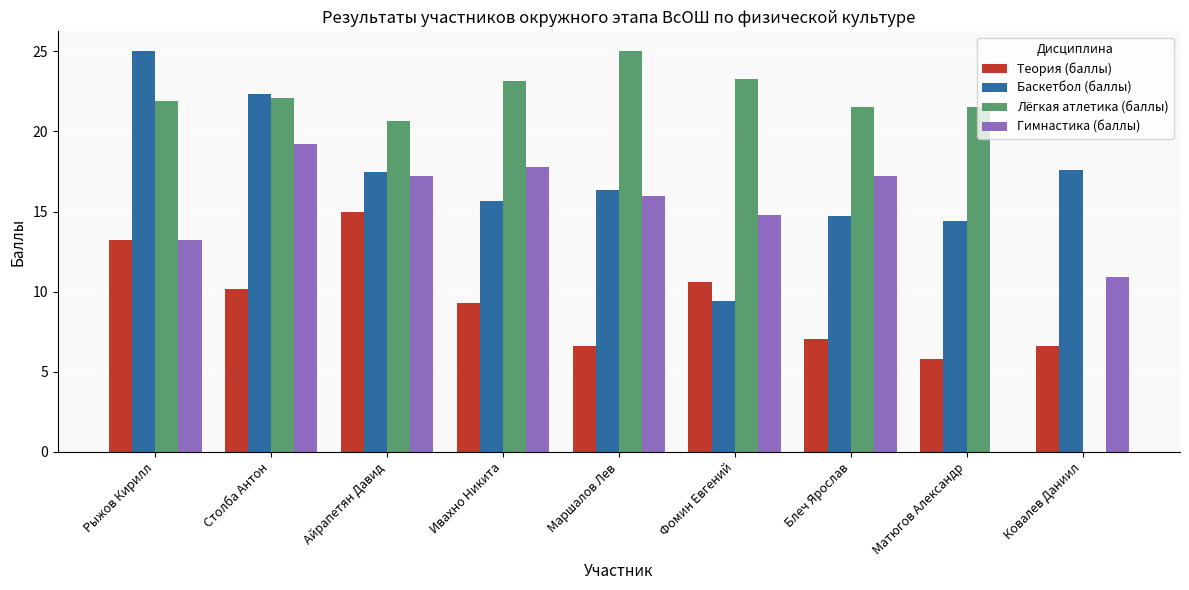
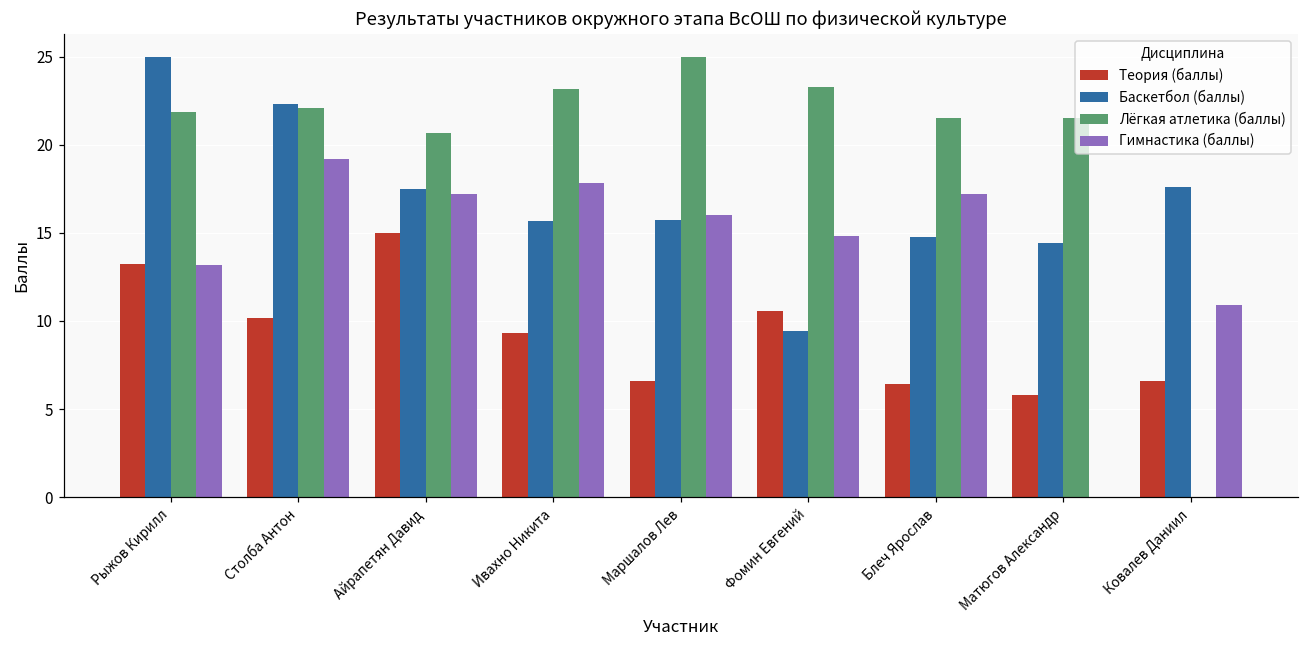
Баскетбол (баллы), Маршалов Лев: 16.3 -> 15.7
Теория (баллы), Блеч Ярослав: 7.1 -> 6.4
